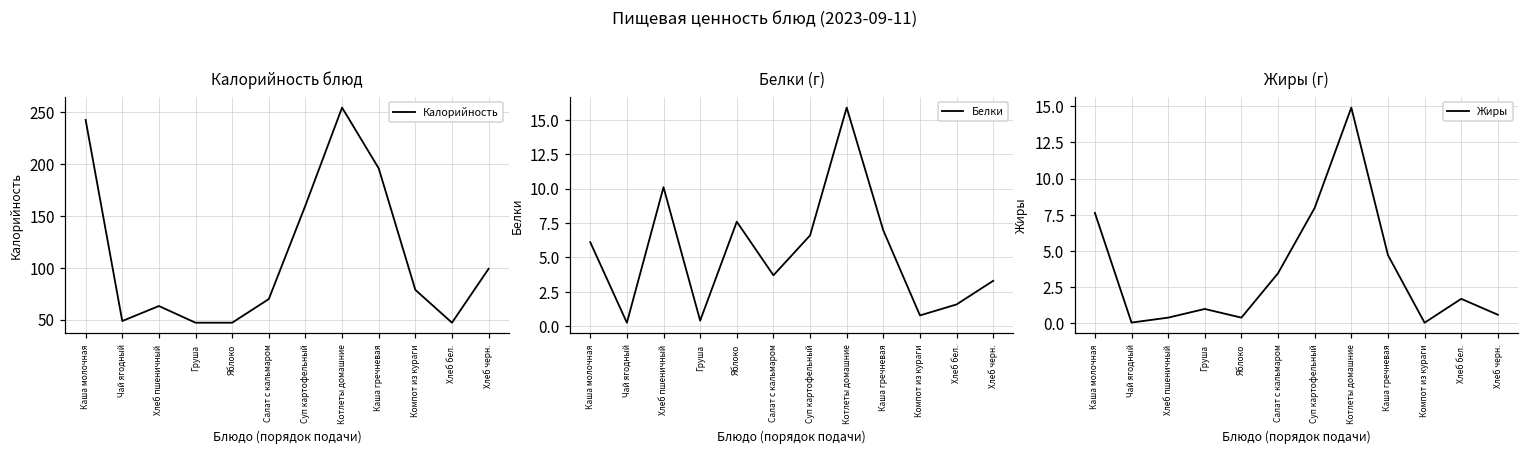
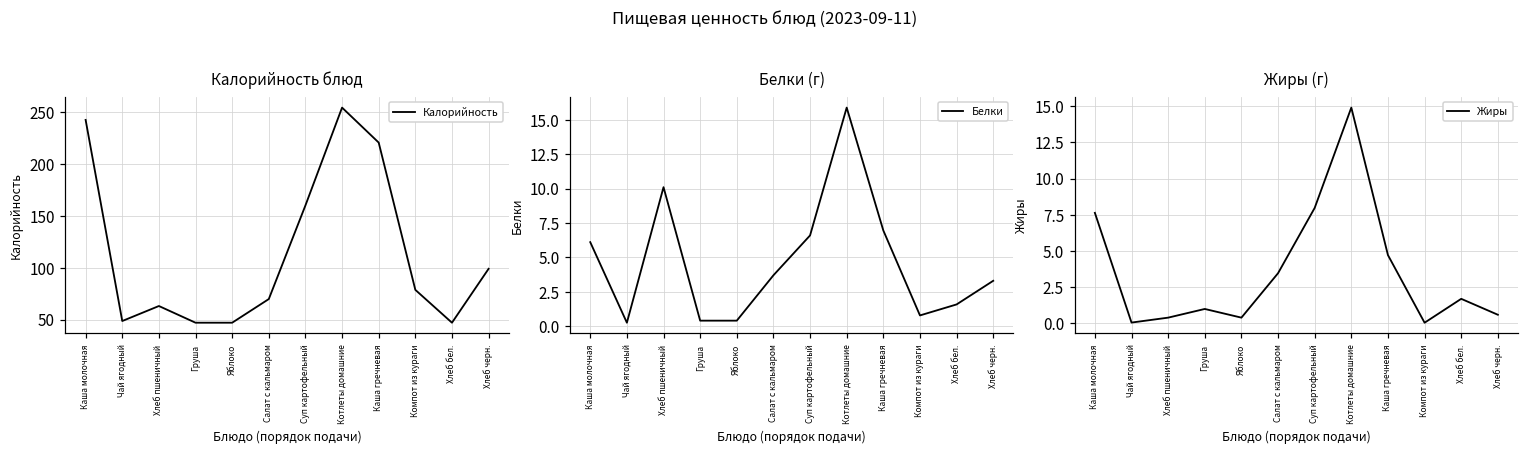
Калорийность блюд, Каша гречневая: 200 -> 220
Белки (г), Яблоко: 7.6 -> 0.4
